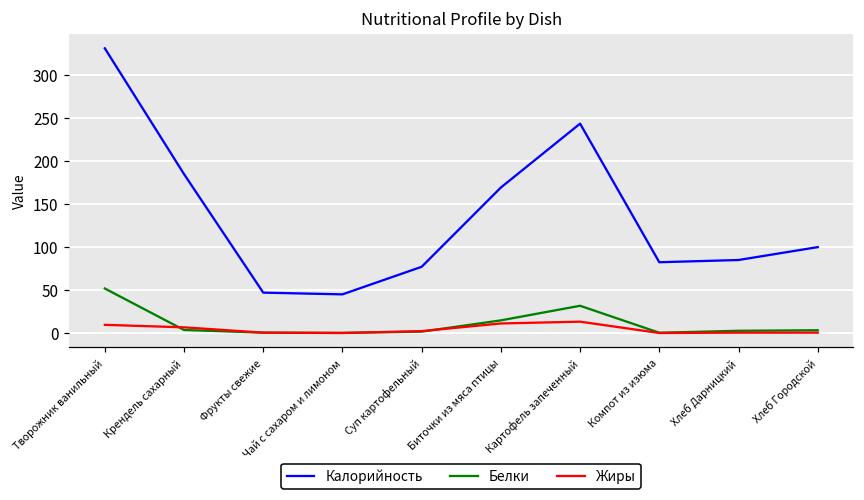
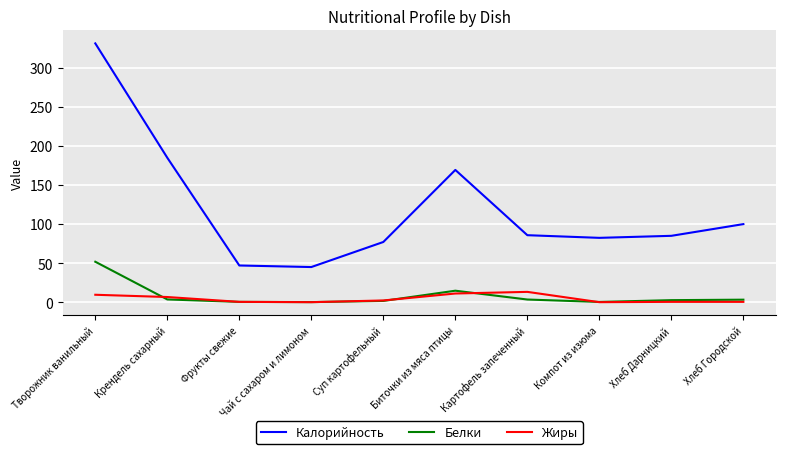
Калорийность, Картофель запеченный: 240 -> 90
Белки, Картофель запеченный: 30 -> 0
